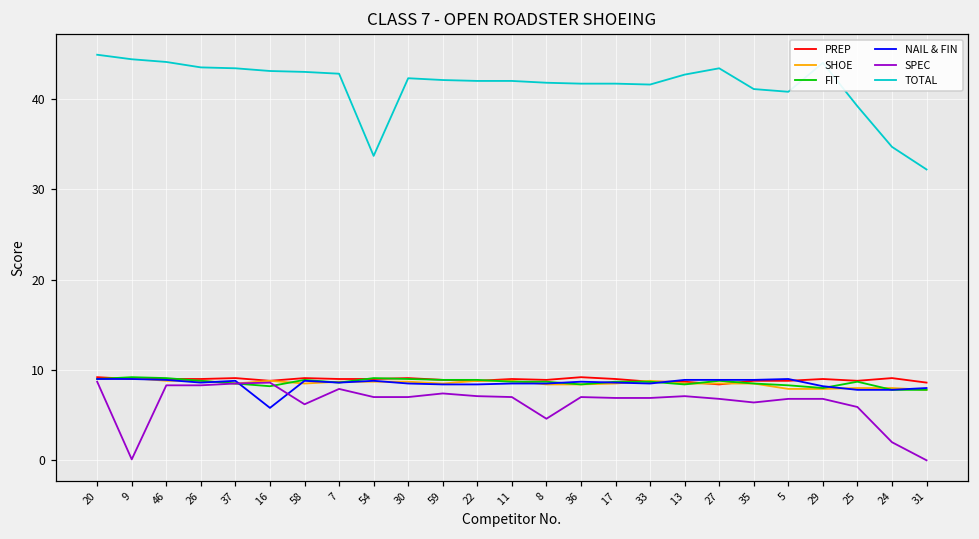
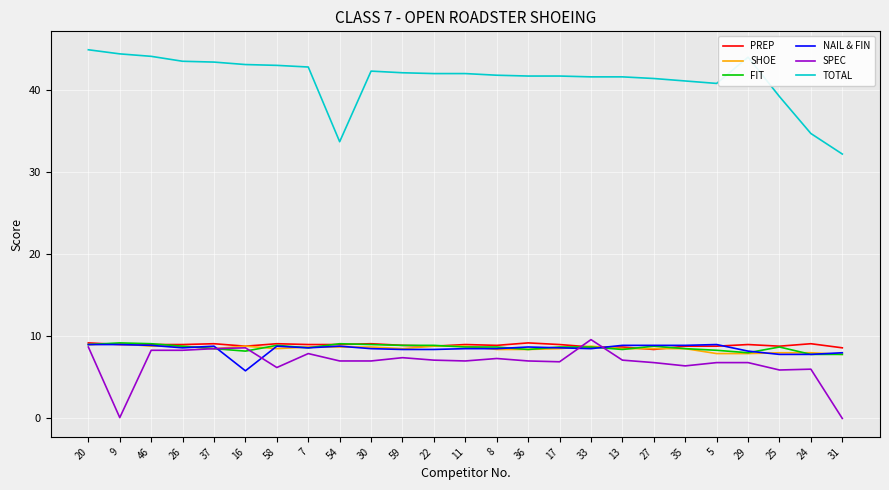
SPEC, 8: 5 -> 7
SPEC, 33: 7 -> 10
TOTAL, 13: 43 -> 42
TOTAL, 27: 43 -> 41
SPEC, 24: 2 -> 6
